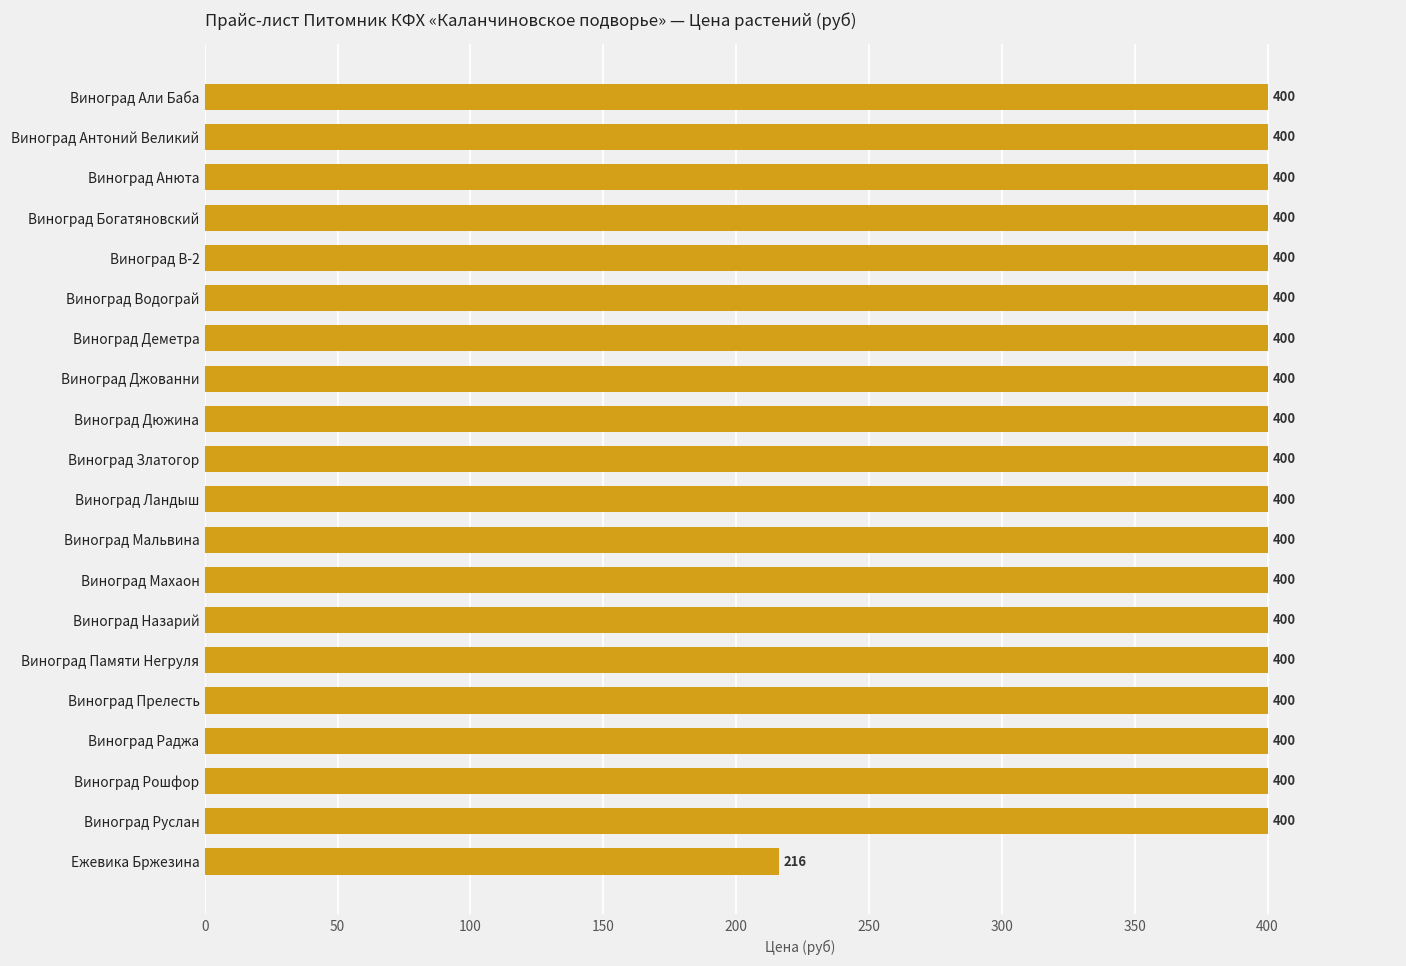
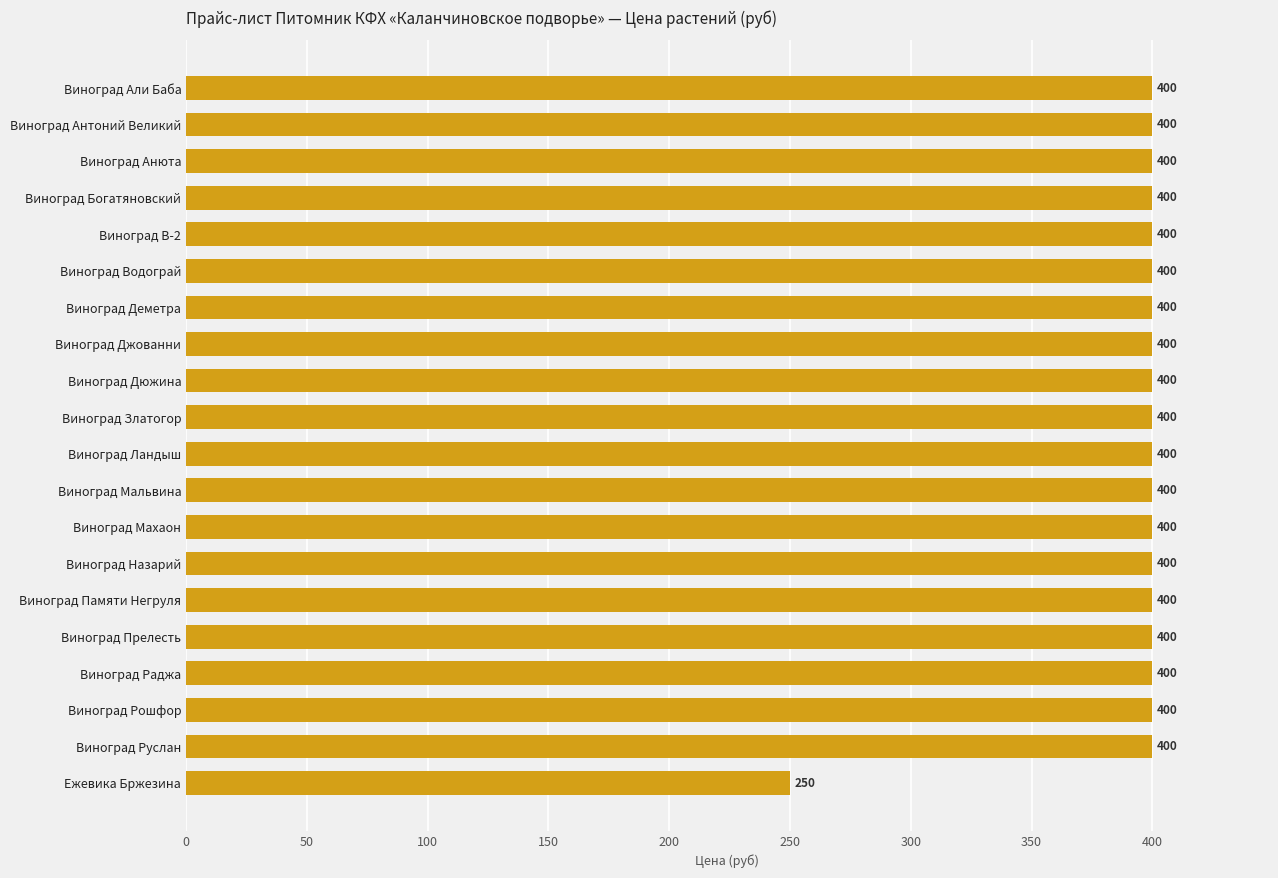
Ежевика Бржезина: 216 -> 250
